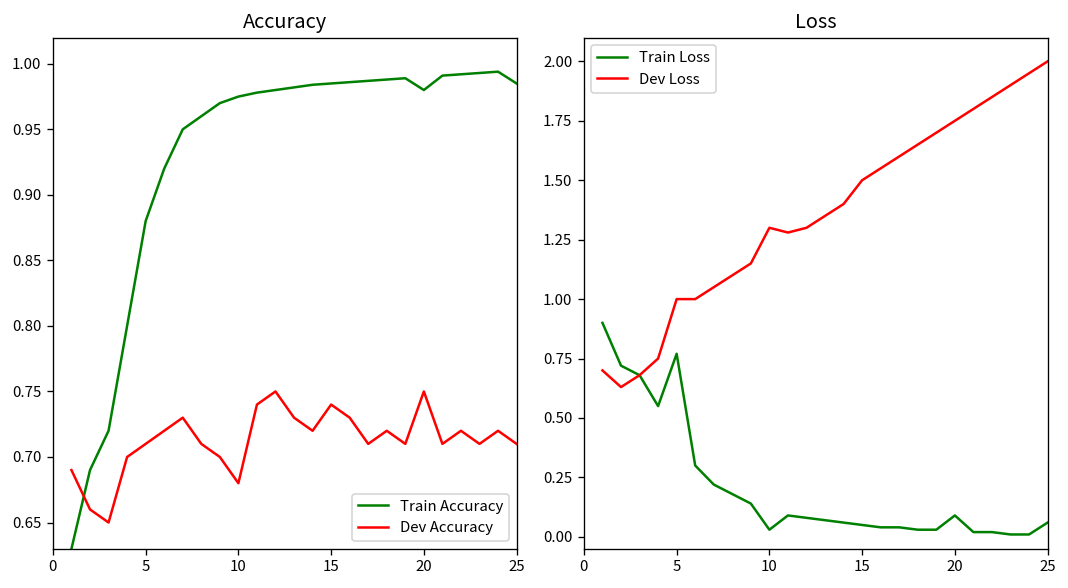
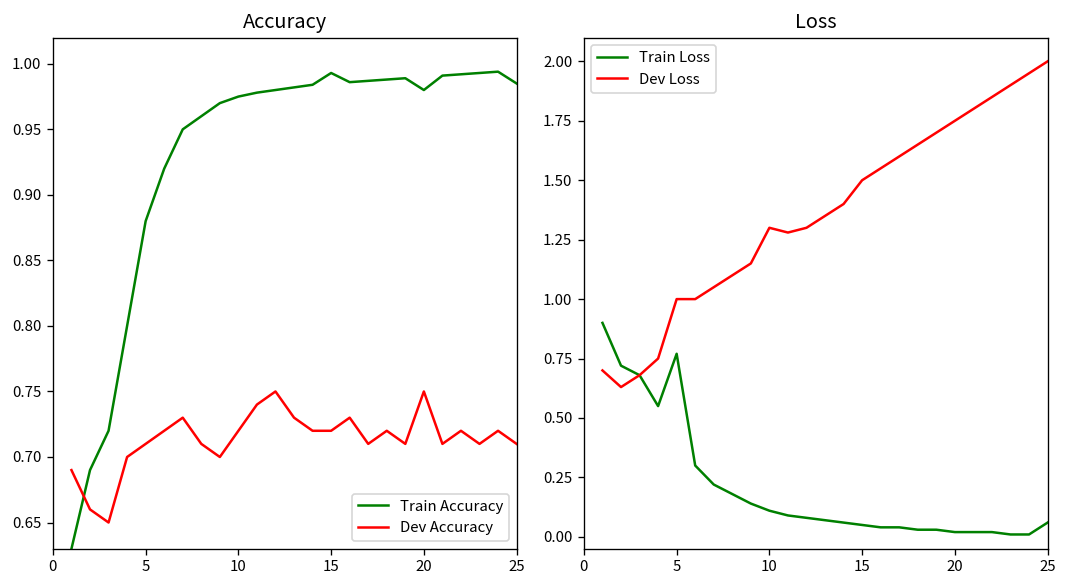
Accuracy, Dev Accuracy, 10: 0.68 -> 0.72
Accuracy, Train Accuracy, 15: 0.985 -> 0.993
Accuracy, Dev Accuracy, 15: 0.74 -> 0.72
Loss, Train Loss, 10: 0.03 -> 0.11
Loss, Train Loss, 20: 0.09 -> 0.02
